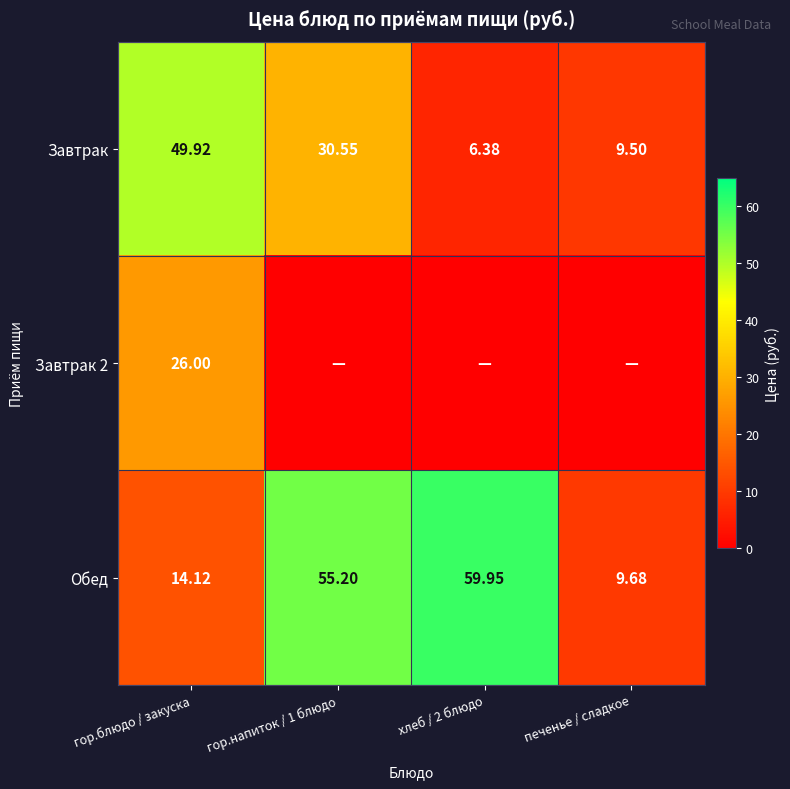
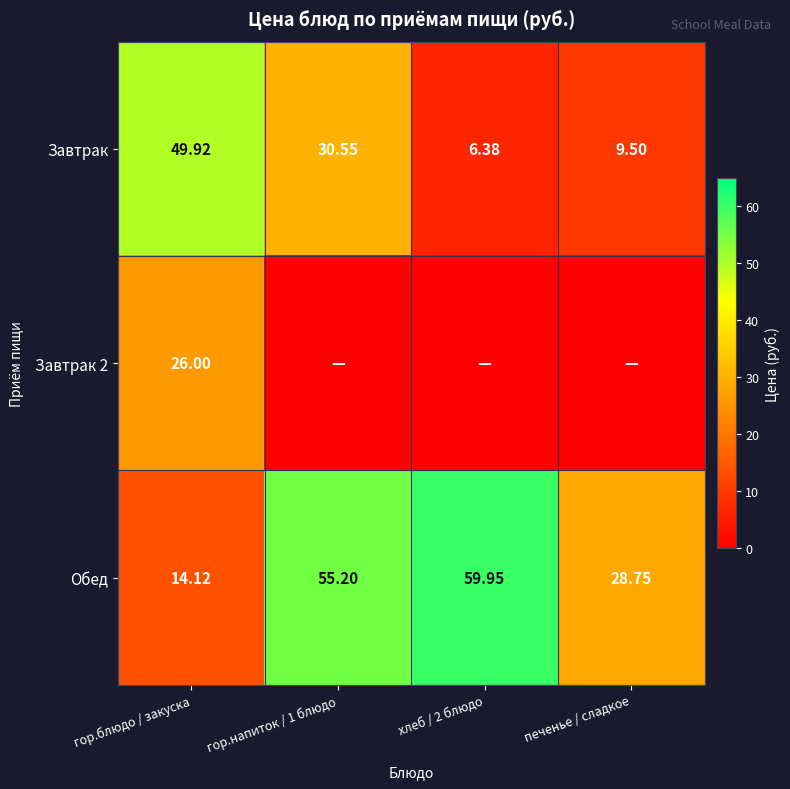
Обед, печенье / сладкое: 9.68 -> 28.75
